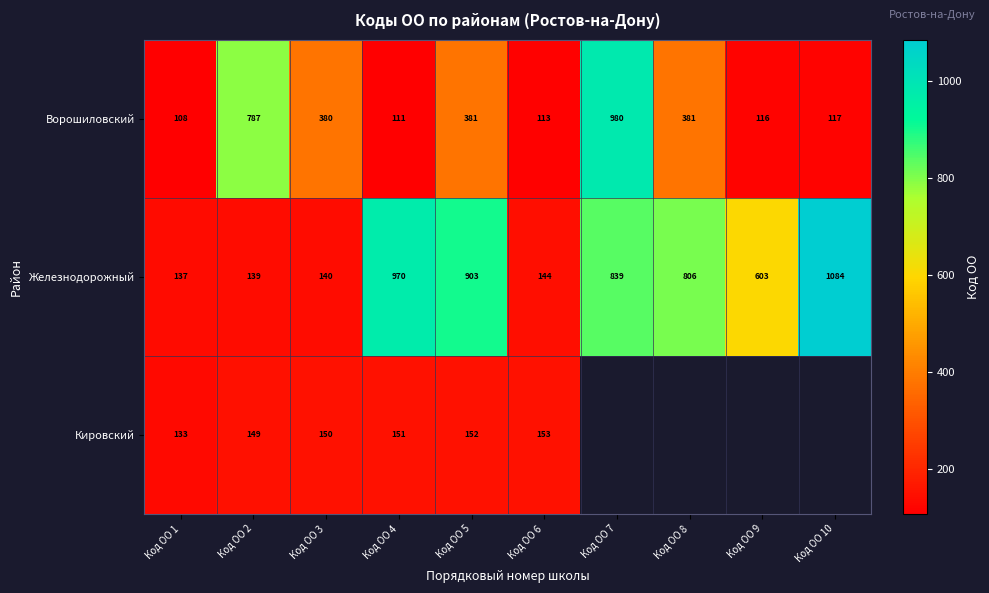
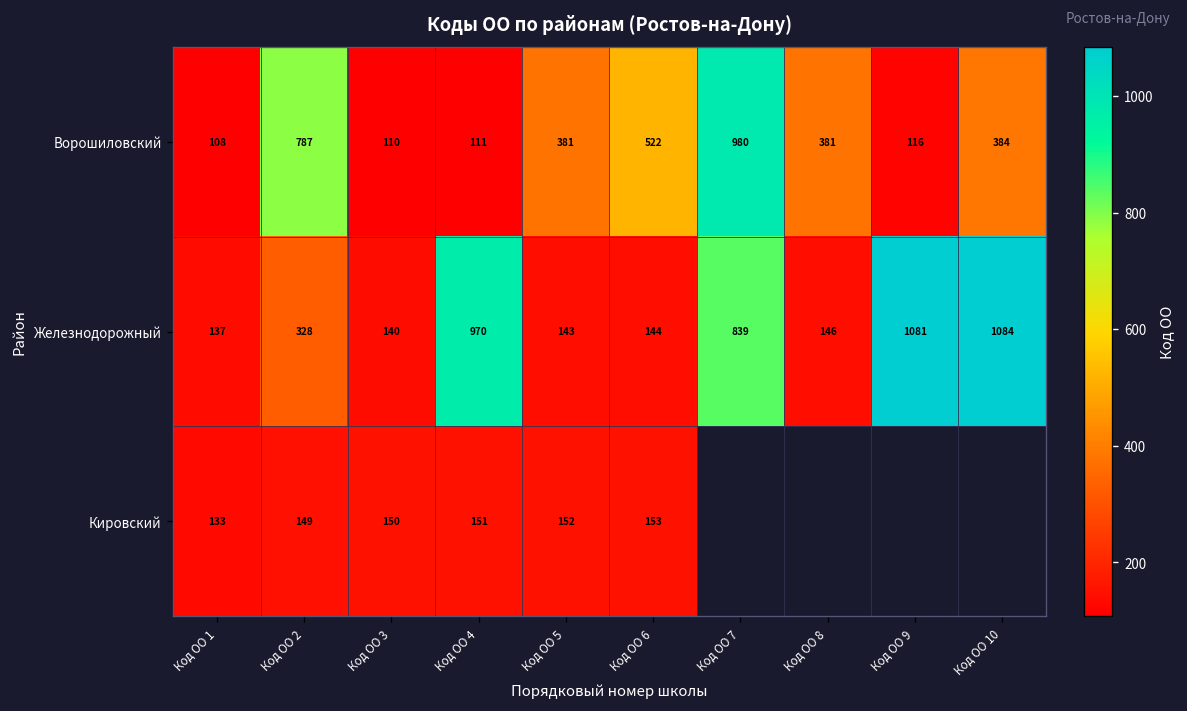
Ворошиловский, Код ОО 3: 380 -> 110
Ворошиловский, Код ОО 6: 113 -> 522
Ворошиловский, Код ОО 10: 117 -> 384
Железнодорожный, Код ОО 2: 139 -> 328
Железнодорожный, Код ОО 5: 903 -> 143
Железнодорожный, Код ОО 8: 806 -> 146
Железнодорожный, Код ОО 9: 603 -> 1081
